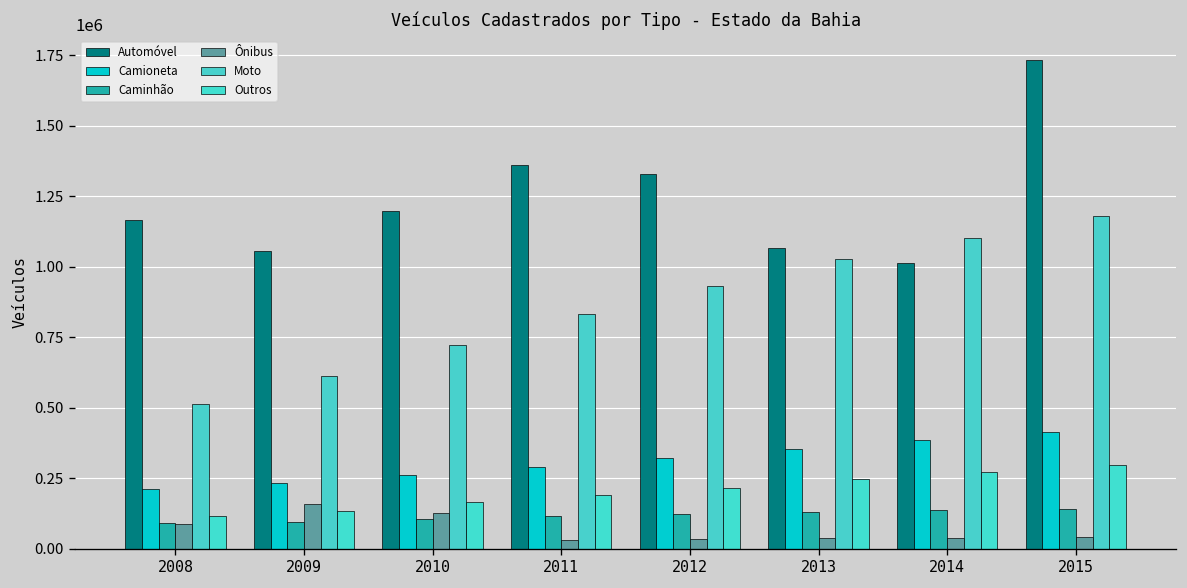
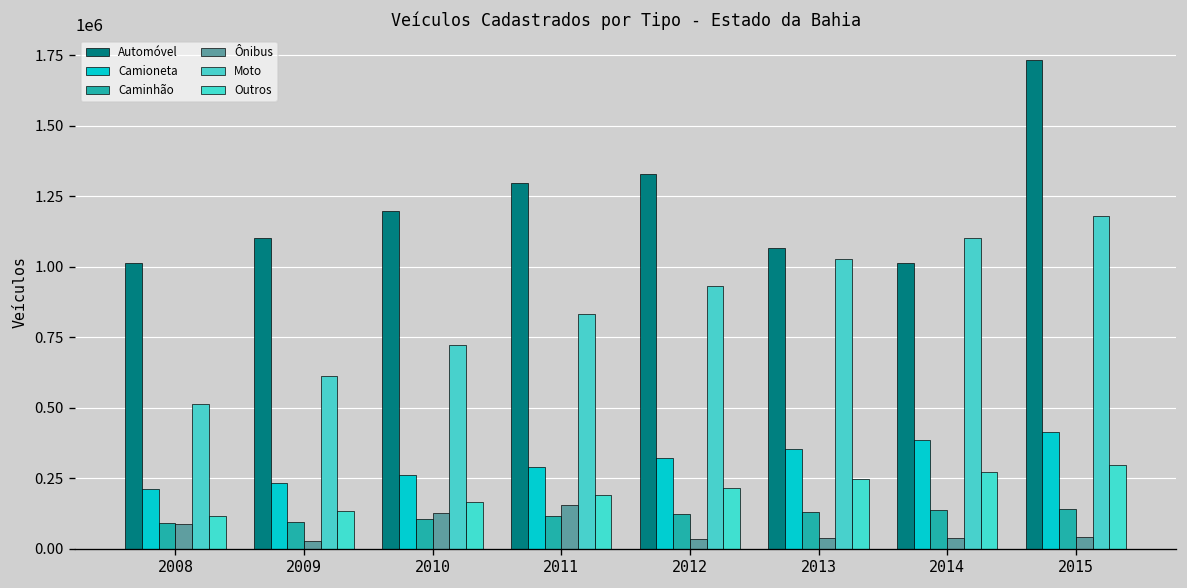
Automóvel, 2008: 1170000 -> 1010000
Automóvel, 2009: 1050000 -> 1100000
Ônibus, 2009: 160000 -> 30000
Automóvel, 2011: 1360000 -> 1300000
Ônibus, 2011: 30000 -> 150000
